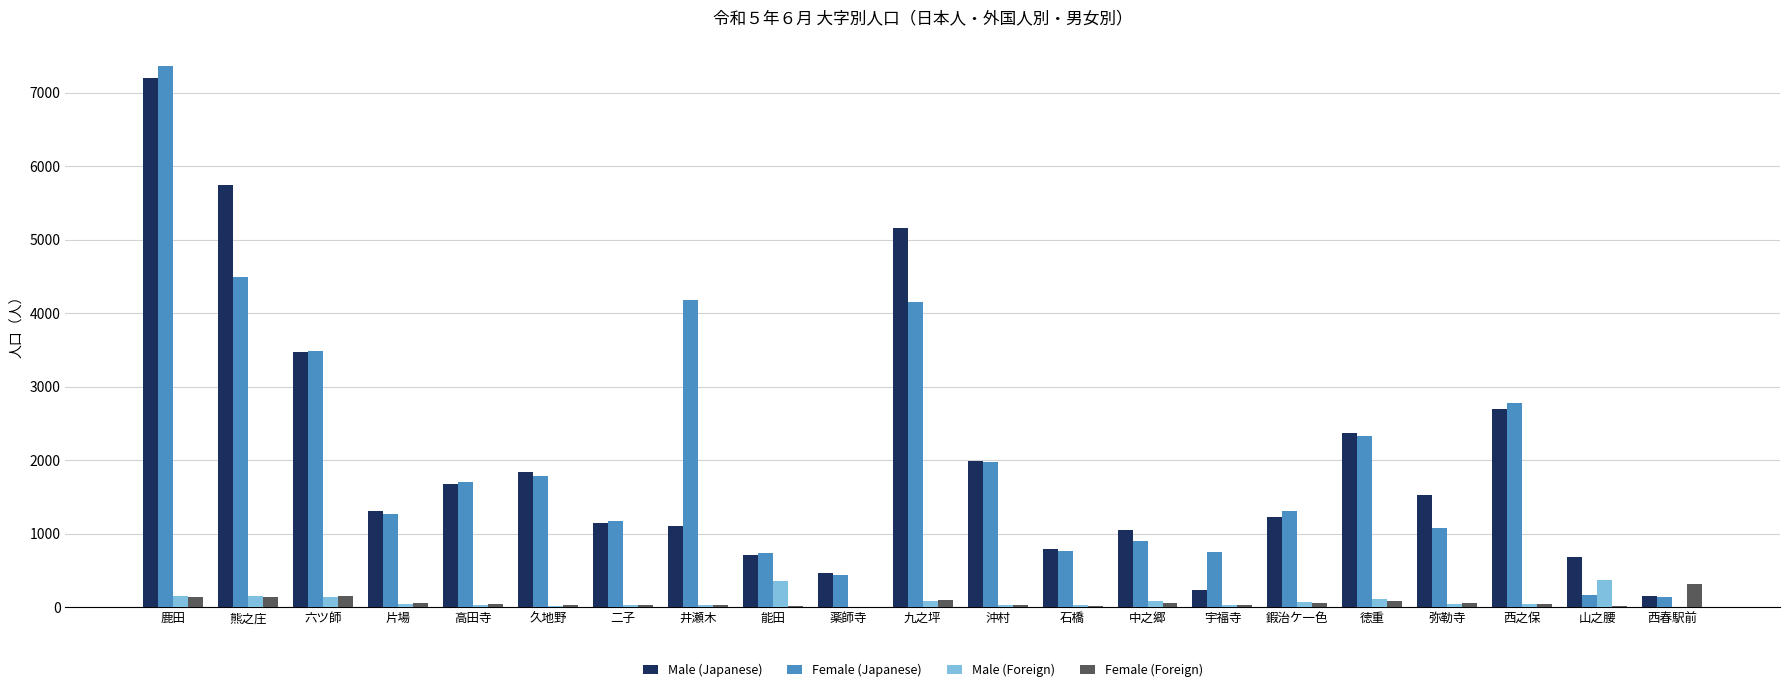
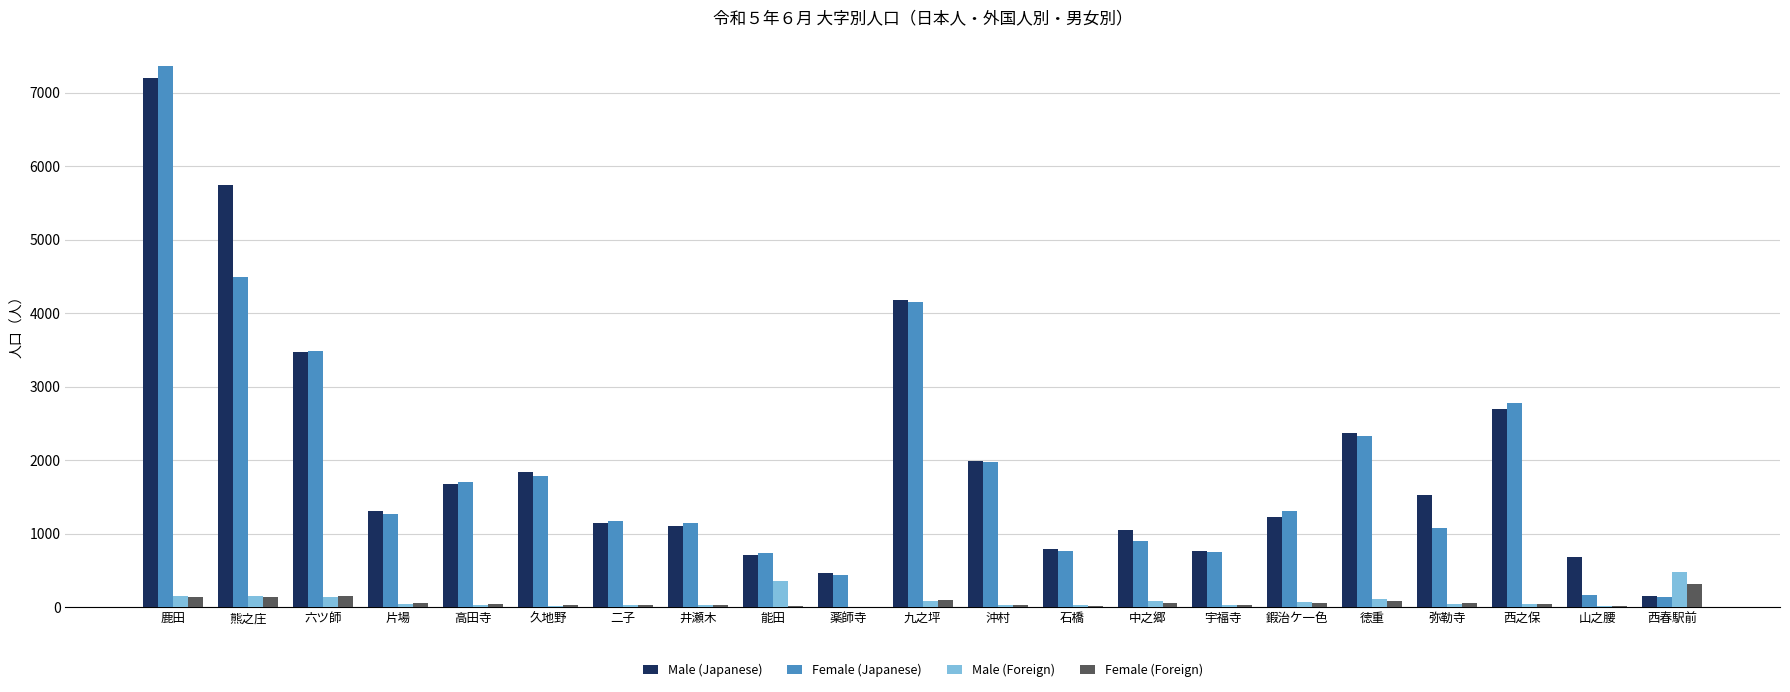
Female (Japanese), 井瀬木: 4200 -> 1100
Male (Japanese), 九之坪: 5200 -> 4200
Male (Japanese), 宇福寺: 200 -> 800
Male (Foreign), 山之腰: 400 -> 0
Male (Foreign), 西春駅前: 0 -> 500
